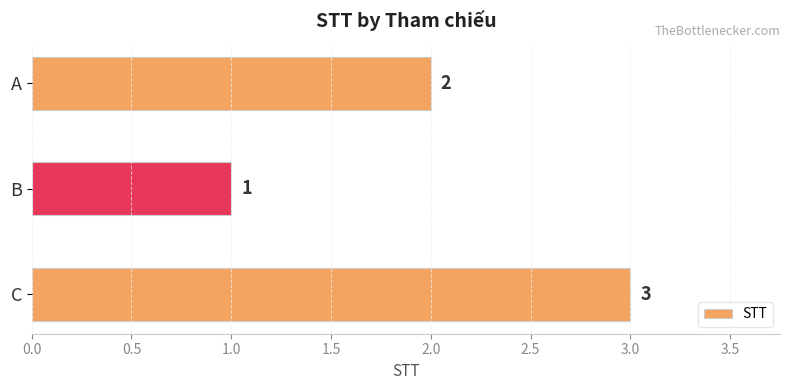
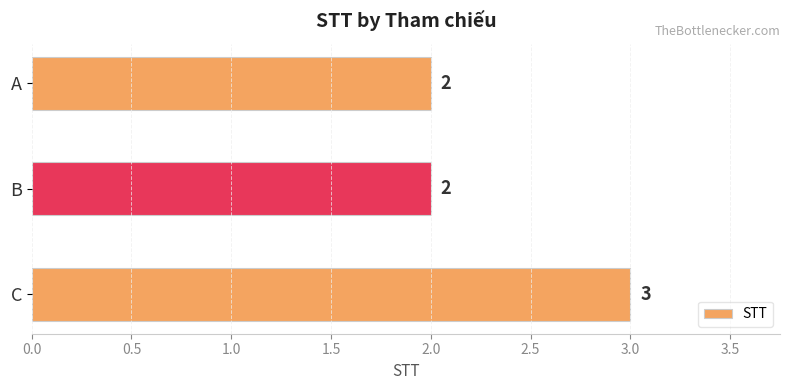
B: 1 -> 2
